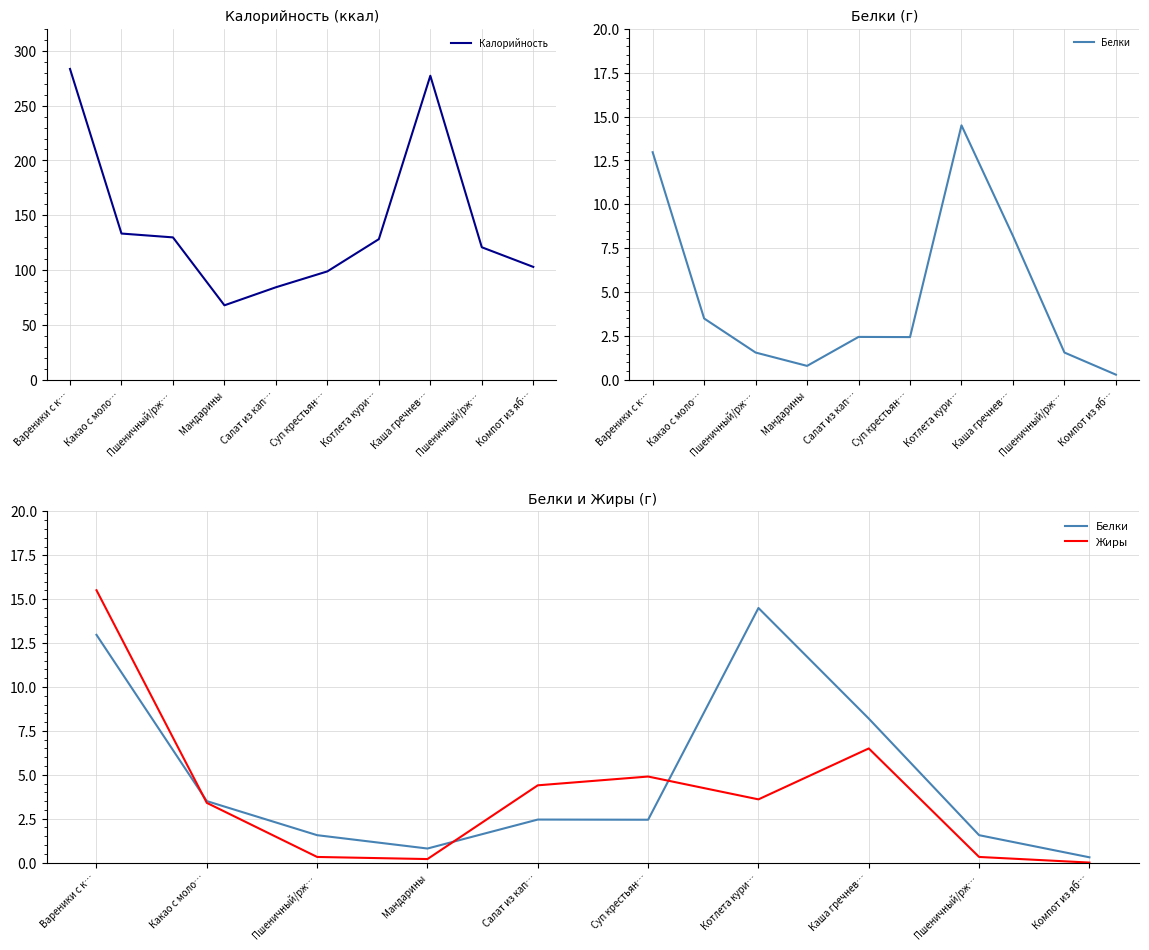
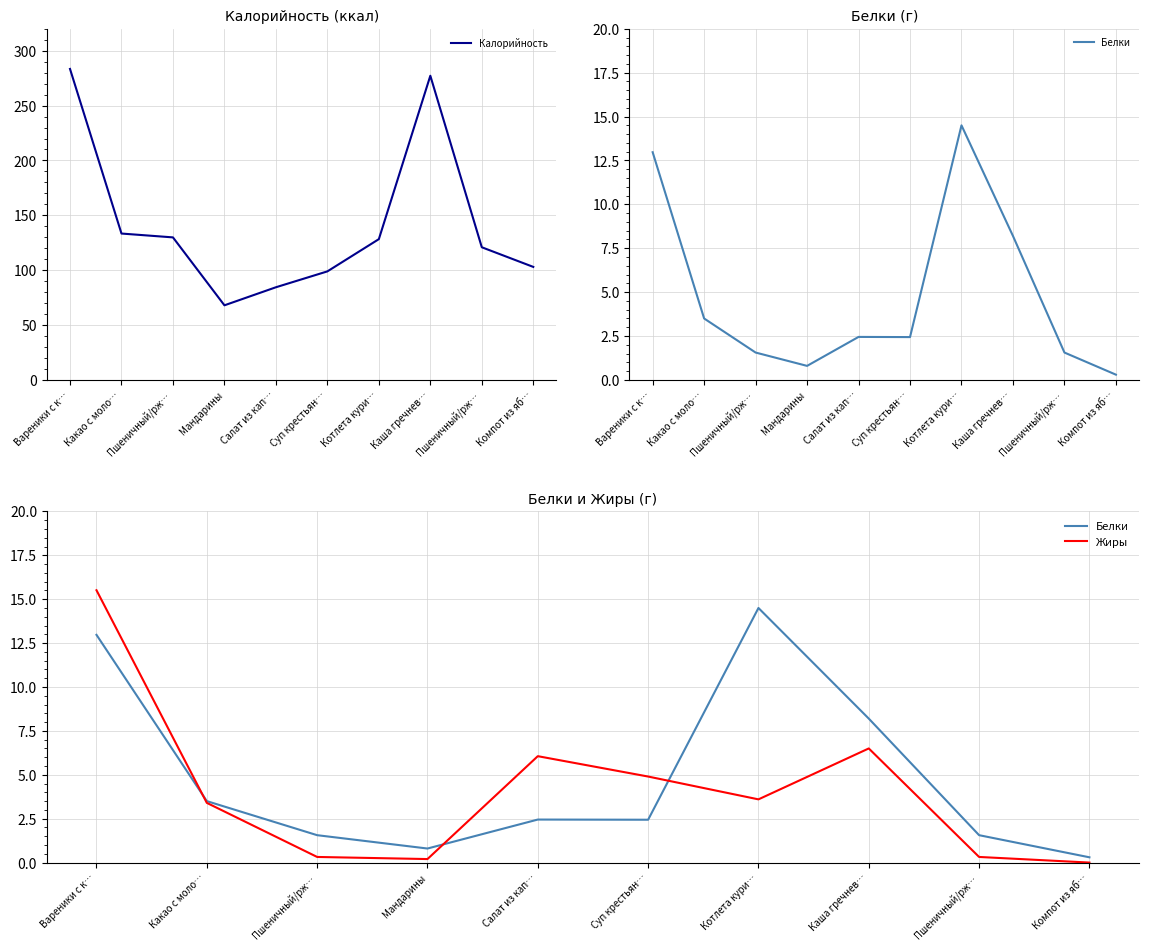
Белки и Жиры (г), Жиры, Салат из кап…: 4.4 -> 6.1
